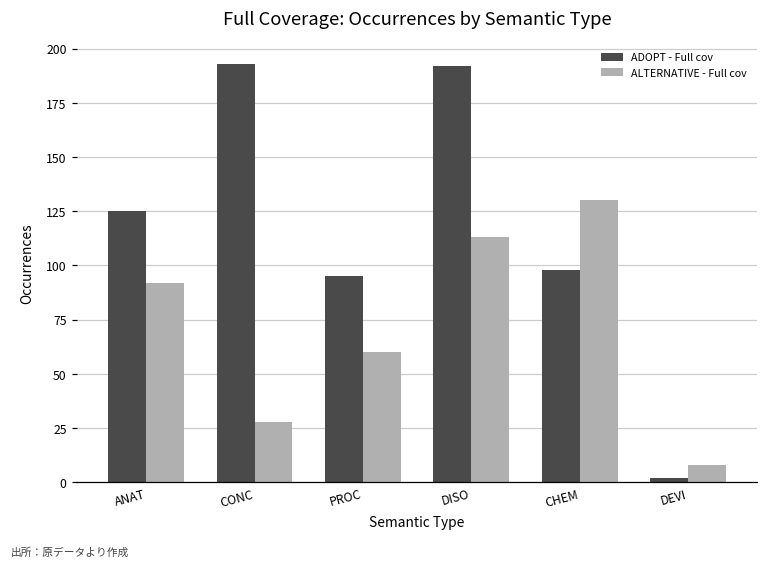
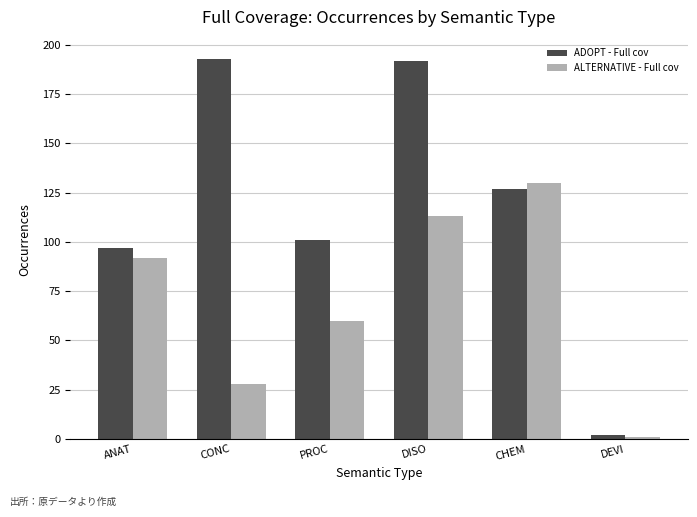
ADOPT - Full cov, ANAT: 125 -> 97
ADOPT - Full cov, PROC: 95 -> 101
ADOPT - Full cov, CHEM: 98 -> 127
ALTERNATIVE - Full cov, DEVI: 8 -> 1
